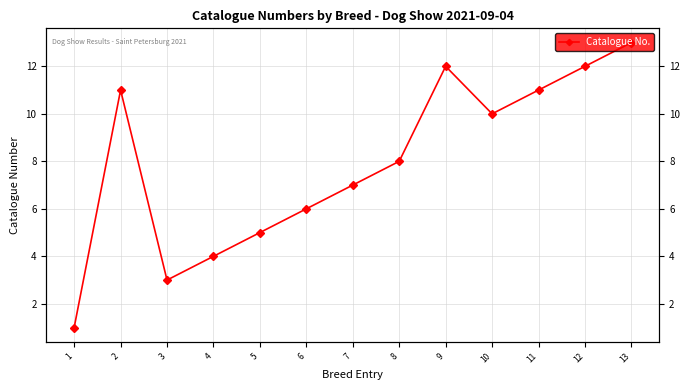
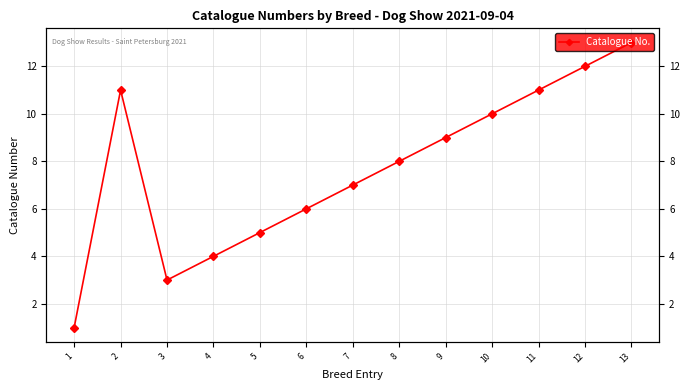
9: 12 -> 9
